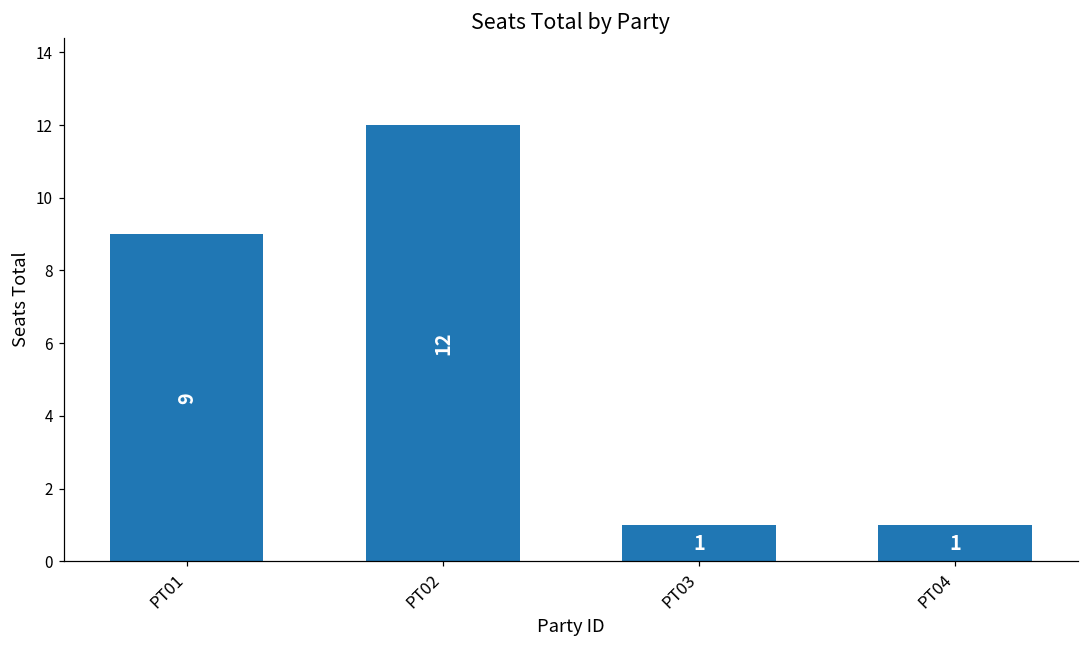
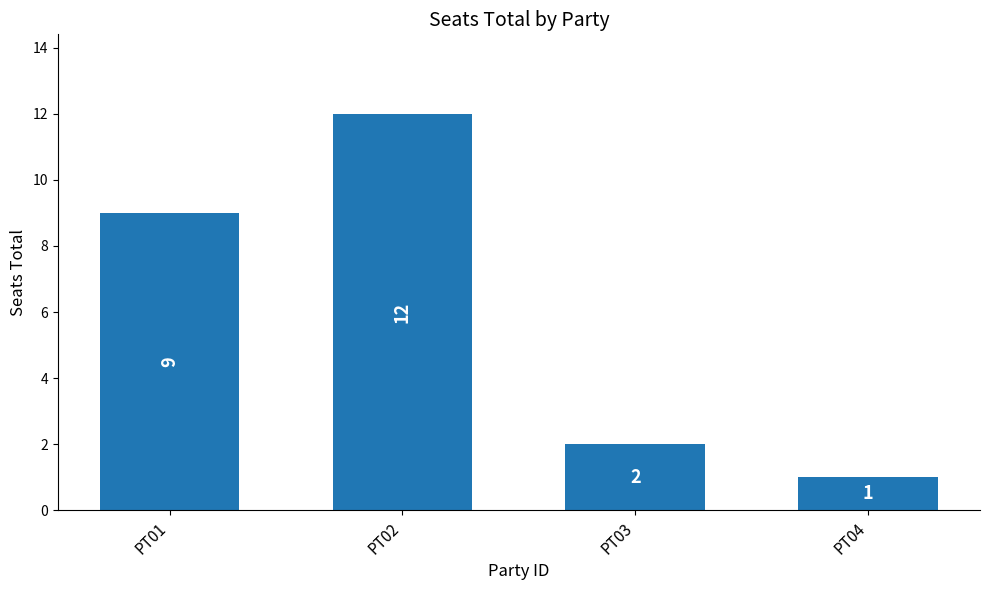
PT03: 1 -> 2
